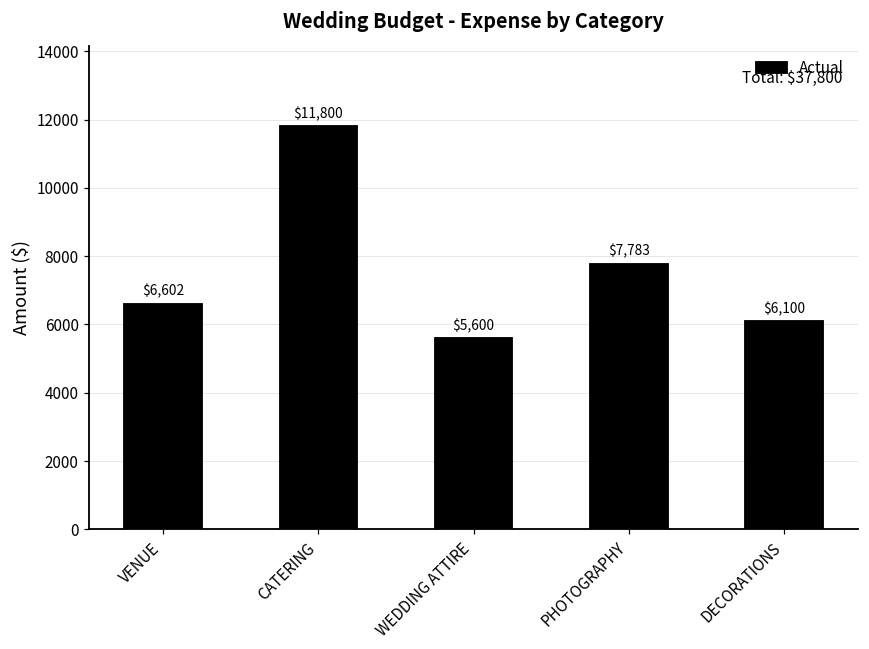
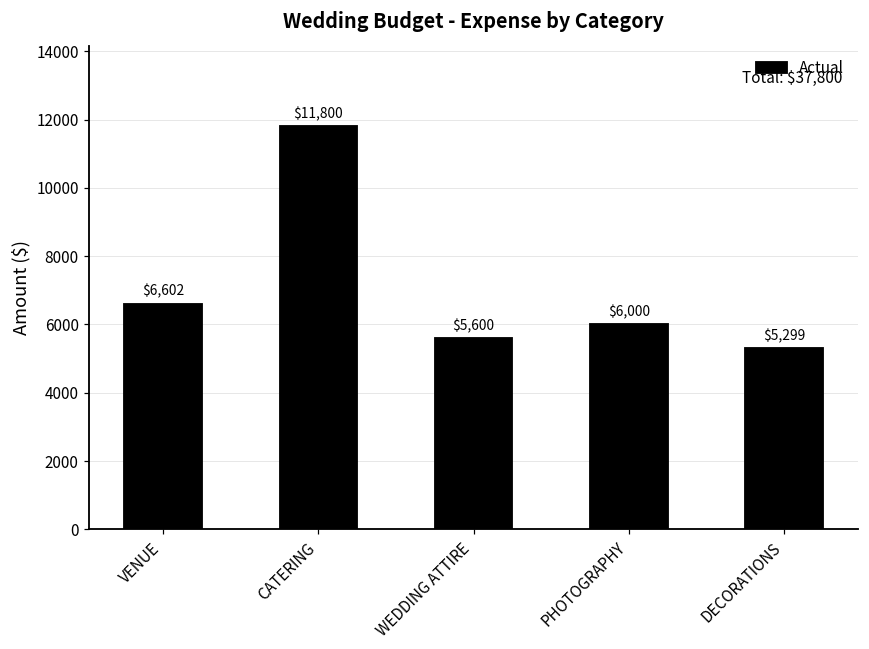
PHOTOGRAPHY: $7,783 -> $6,000
DECORATIONS: $6,100 -> $5,299
